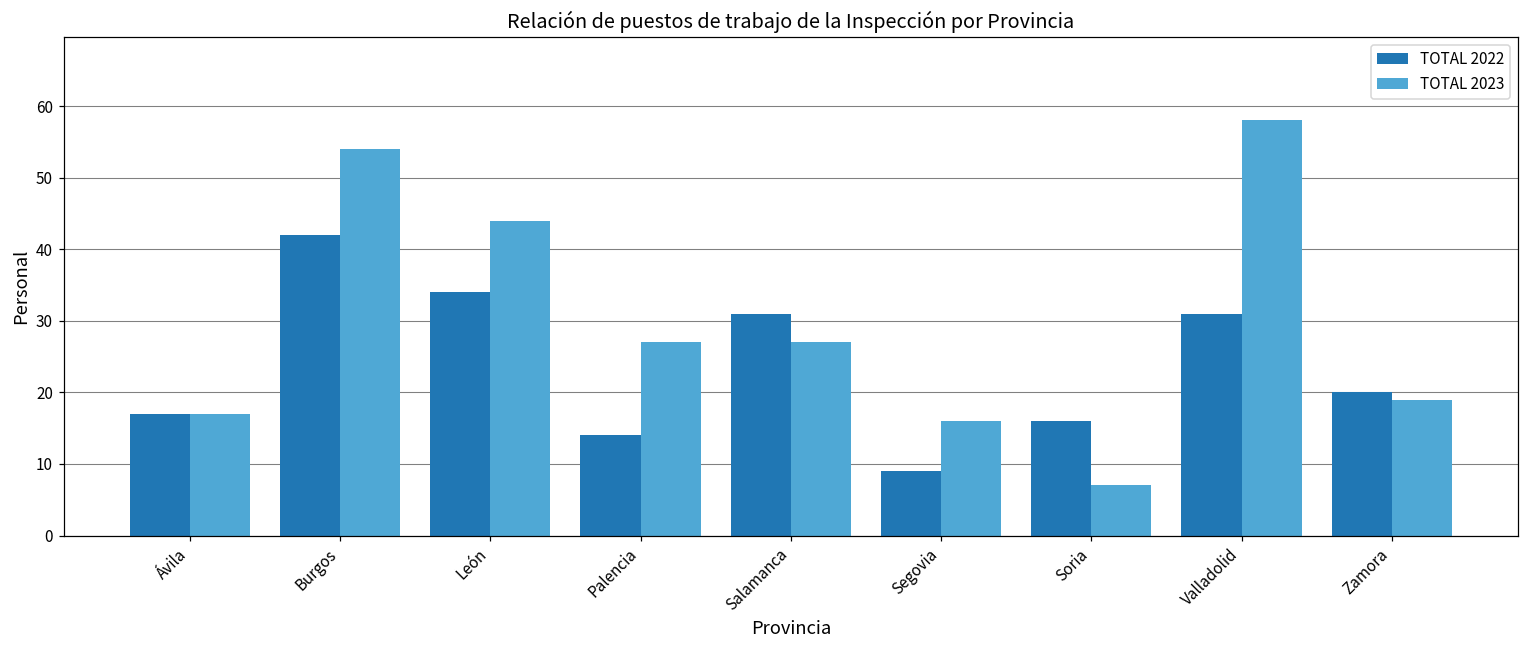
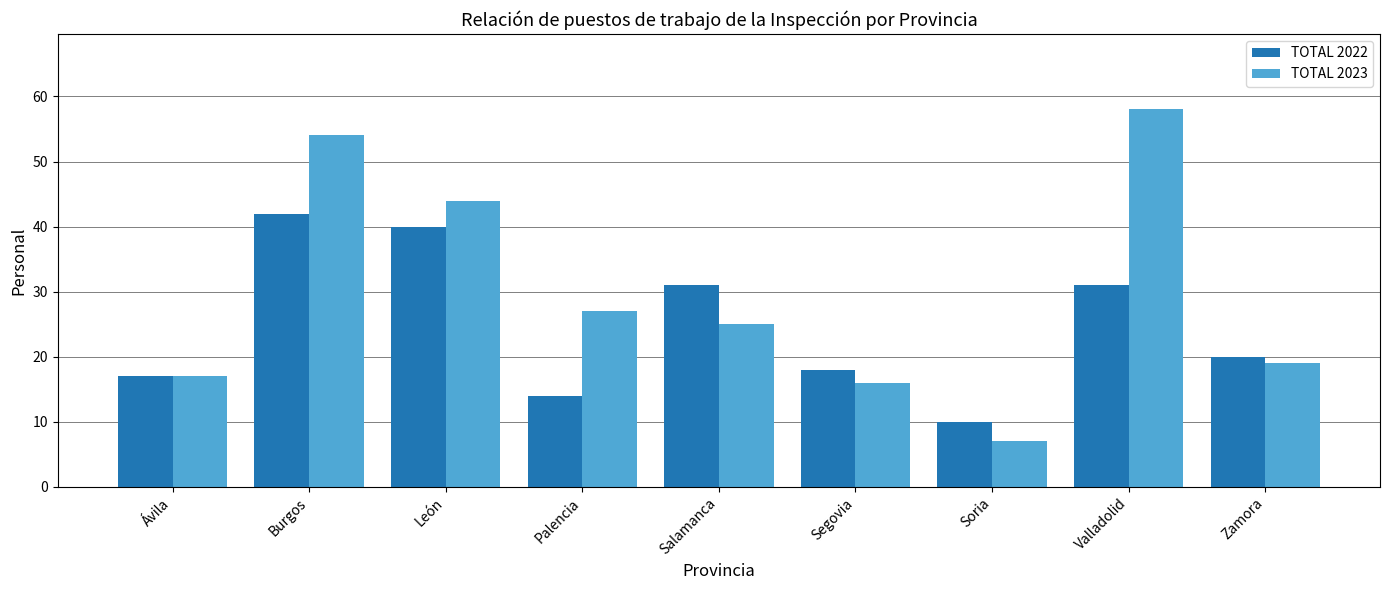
TOTAL 2022, León: 34 -> 40
TOTAL 2023, Salamanca: 27 -> 25
TOTAL 2022, Segovia: 9 -> 18
TOTAL 2022, Soria: 16 -> 10
